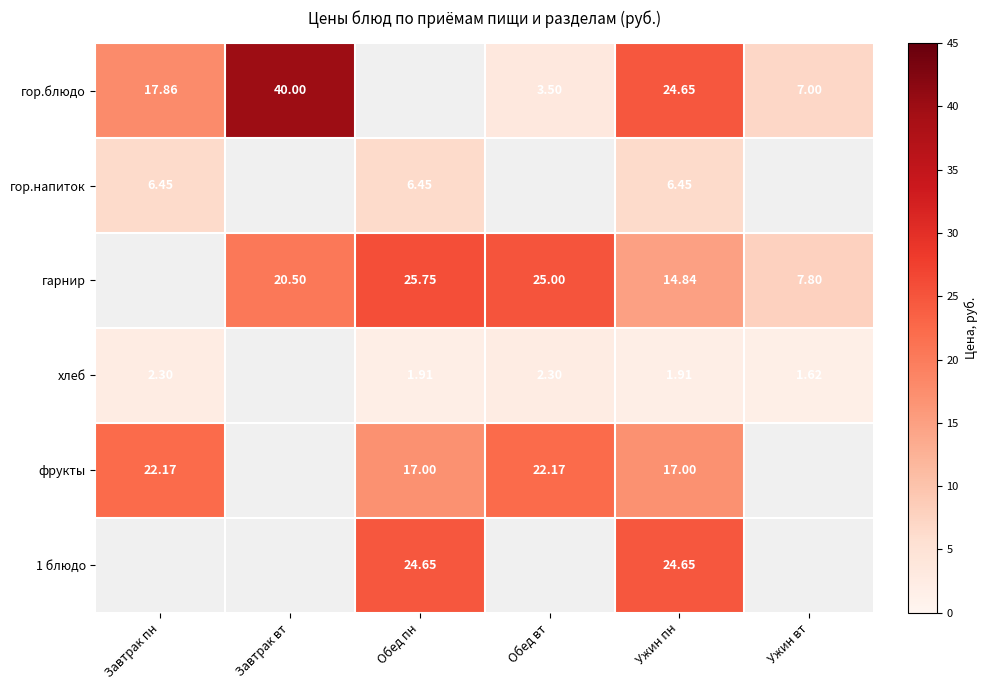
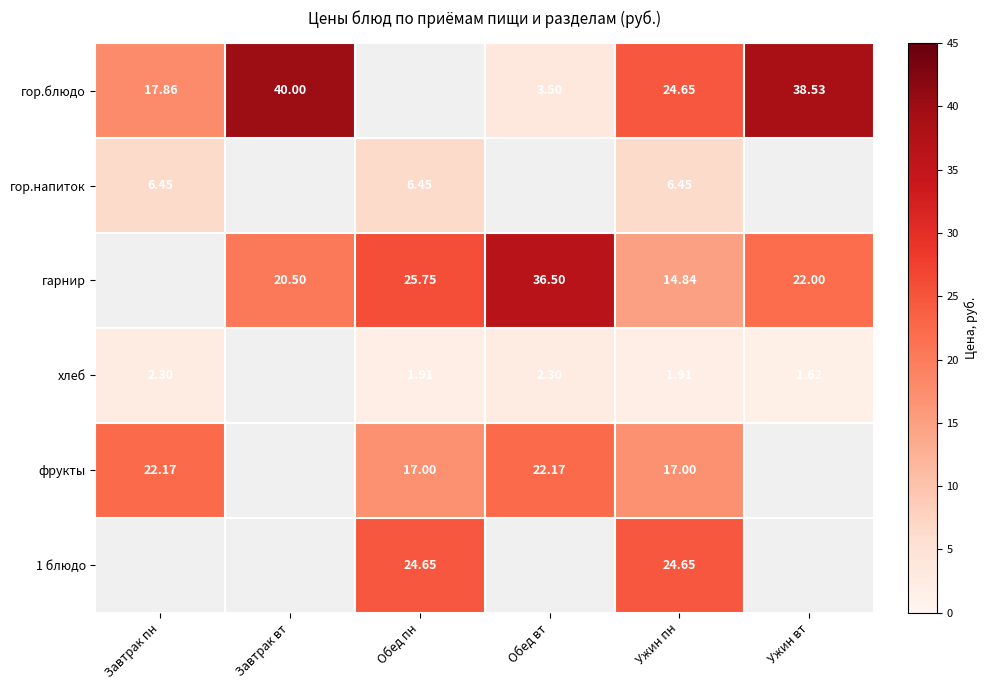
гор.блюдо, Ужин вт: 7.00 -> 38.53
гарнир, Обед вт: 25.00 -> 36.50
гарнир, Ужин вт: 7.80 -> 22.00
